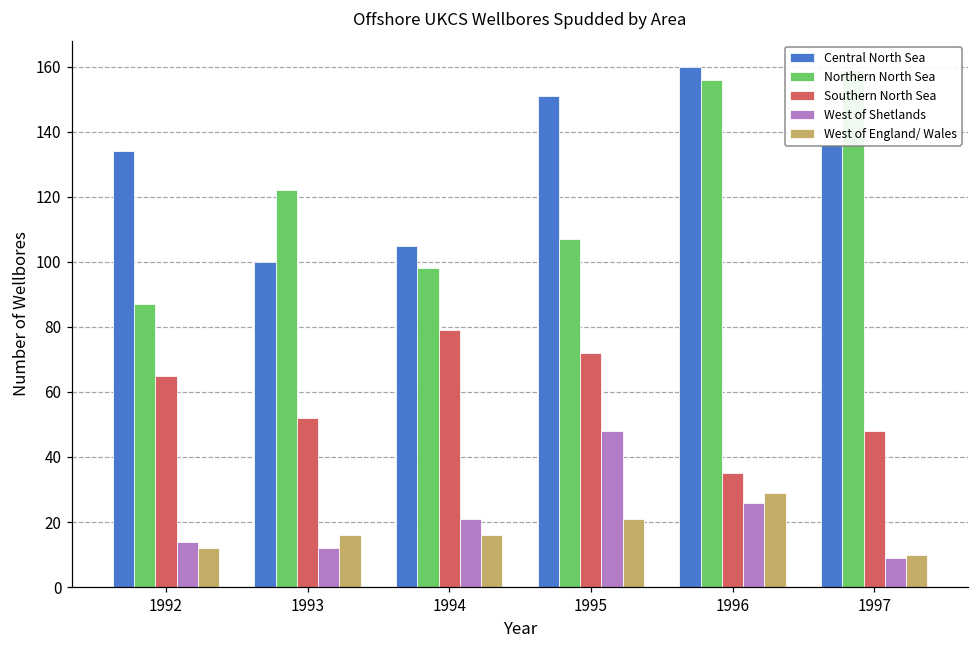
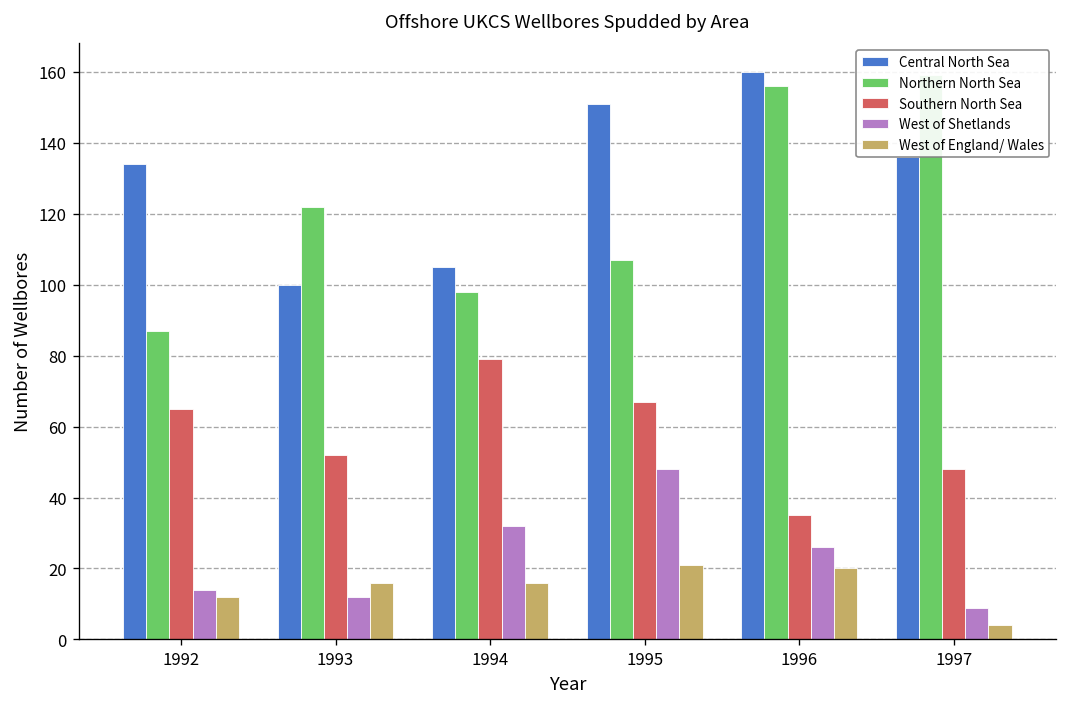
West of Shetlands, 1994: 21 -> 32
Southern North Sea, 1995: 72 -> 67
West of England/ Wales, 1996: 29 -> 20
West of England/ Wales, 1997: 10 -> 4
